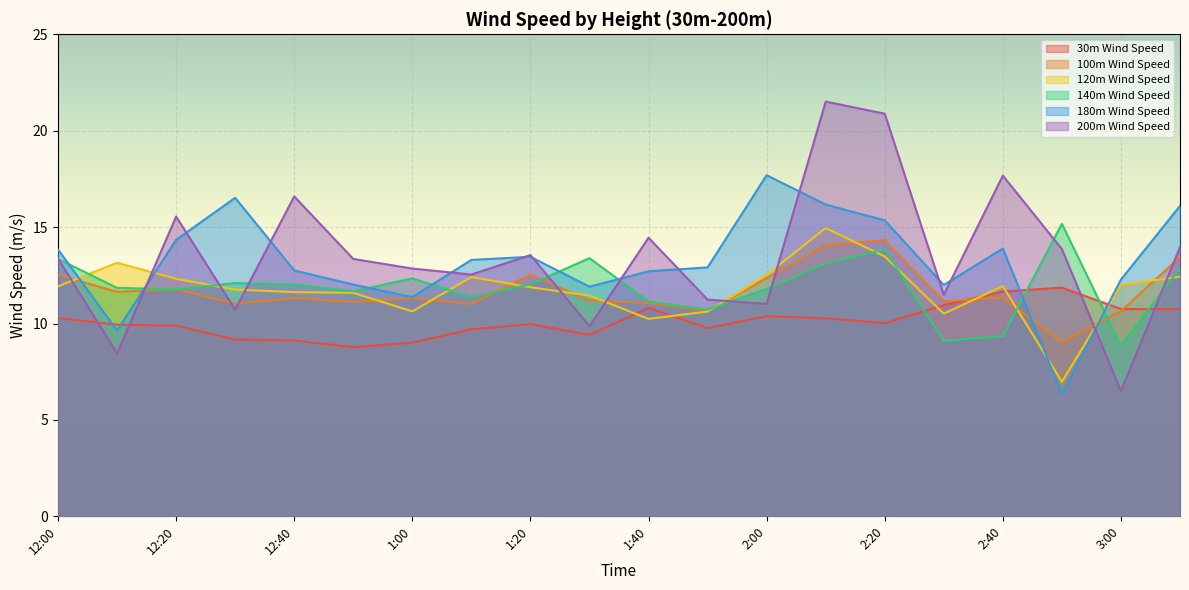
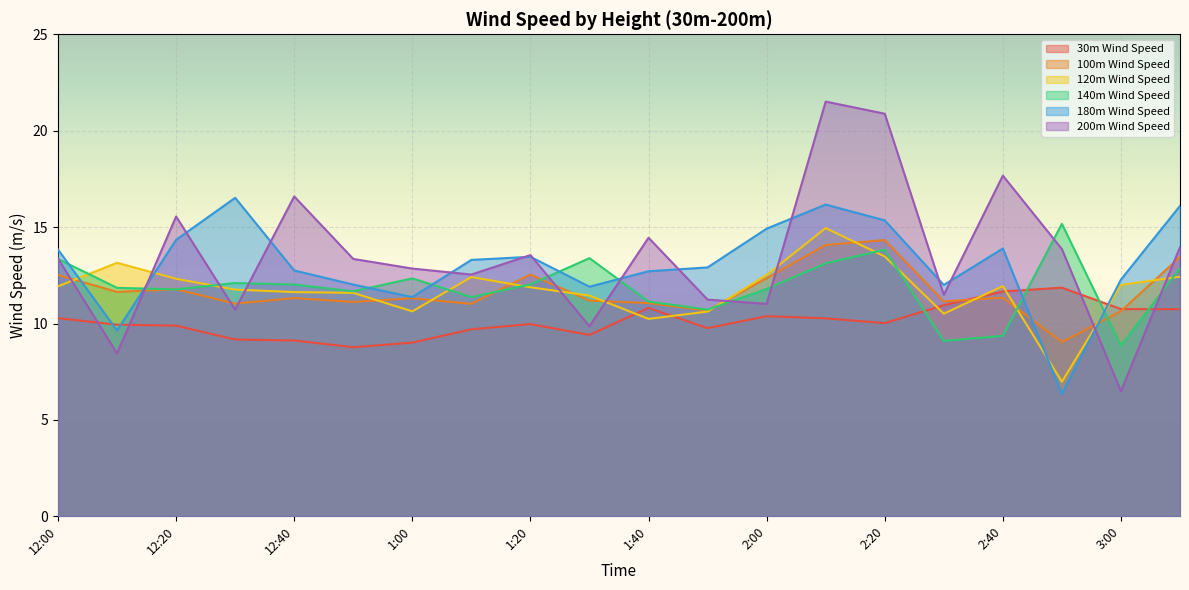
180m Wind Speed, 2:00: 17.7 -> 14.9
